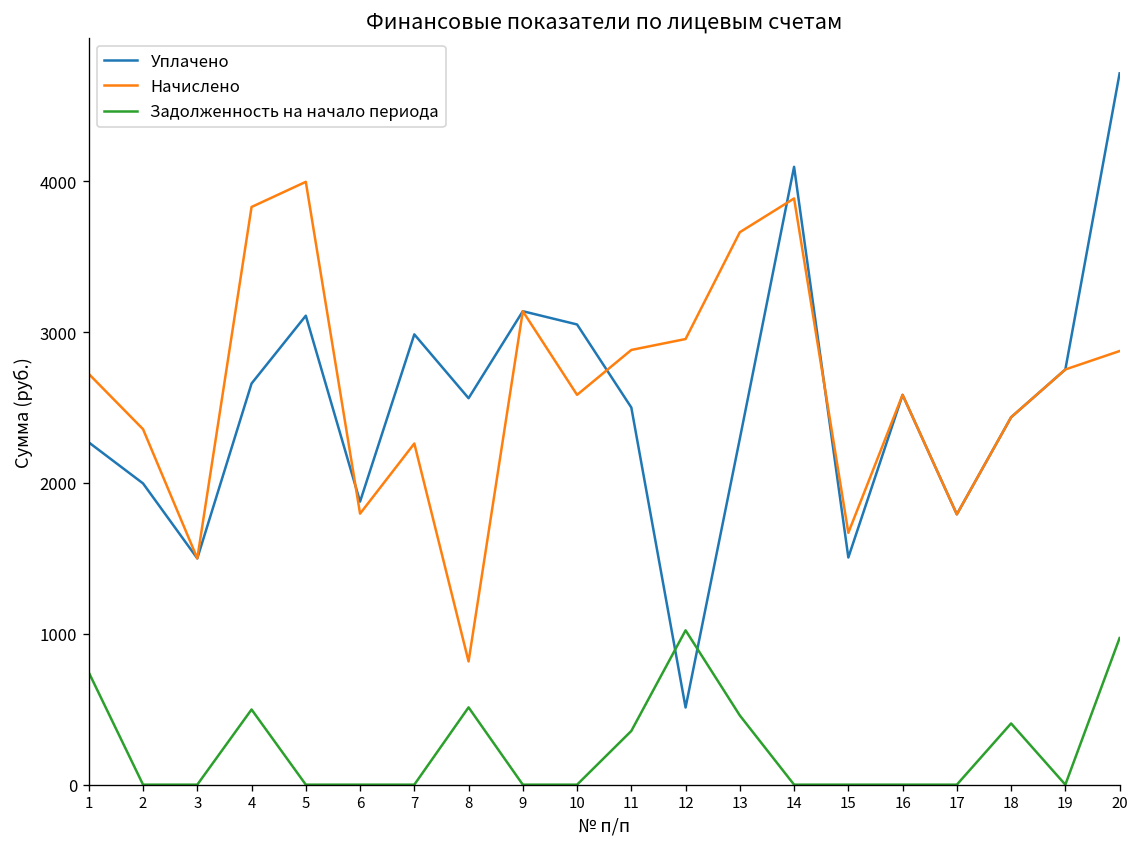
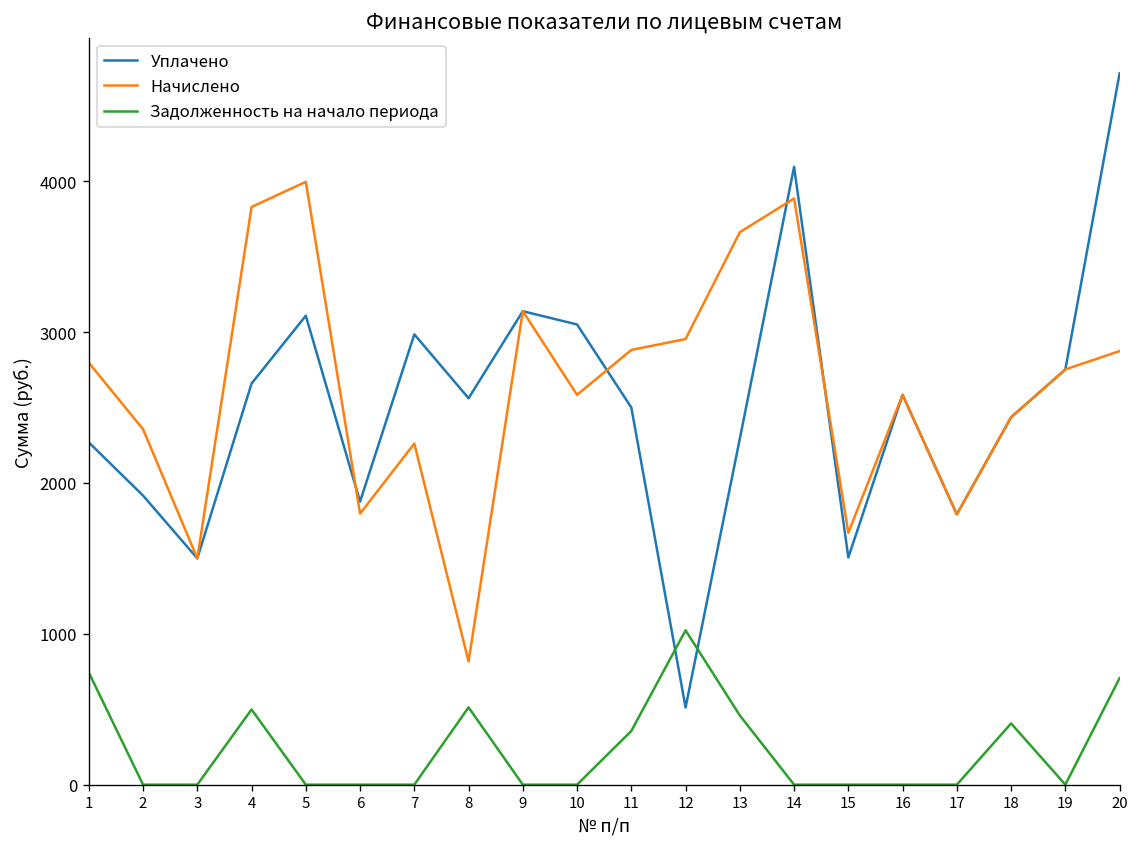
Начислено, 1: 2720 -> 2800
Уплачено, 2: 2000 -> 1920
Задолженность на начало периода, 20: 970 -> 710
